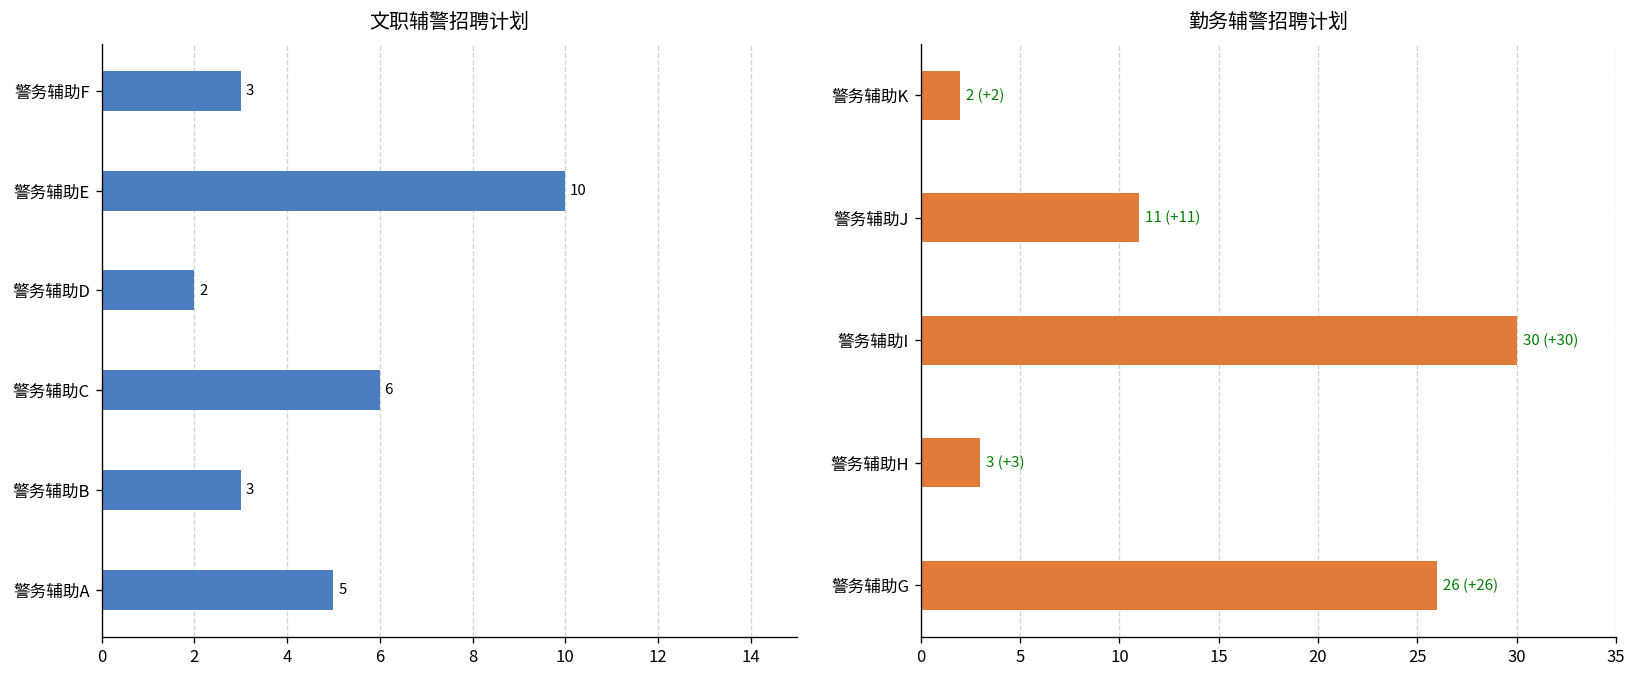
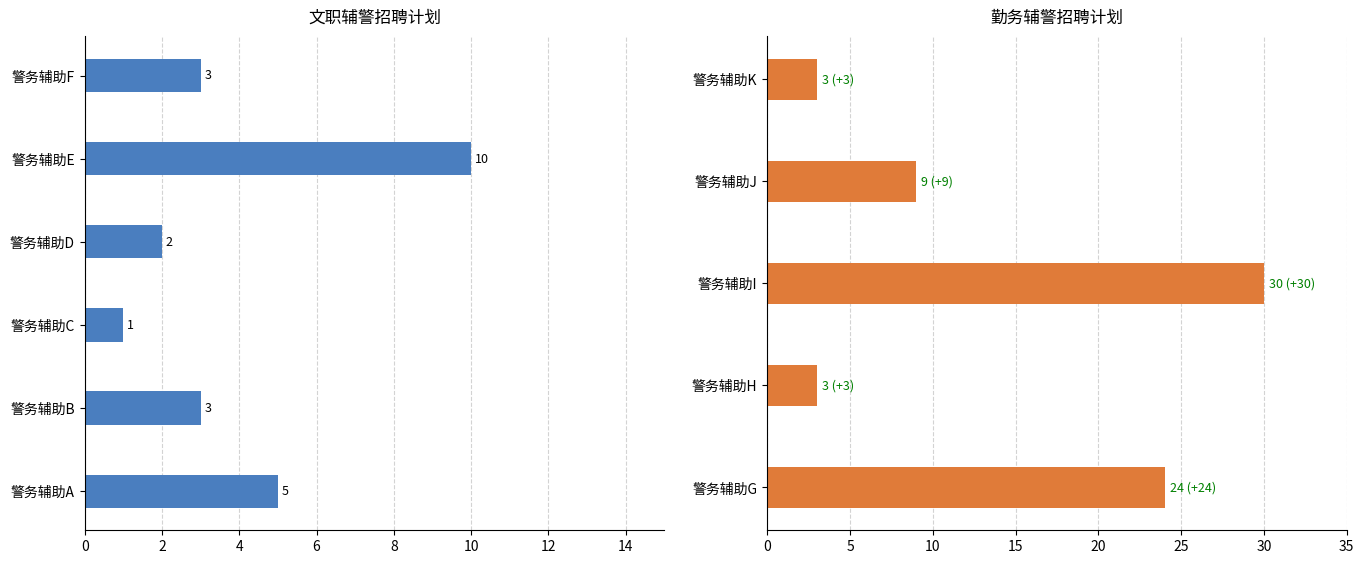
文职辅警招聘计划, 警务辅助C: 6 -> 1
勤务辅警招聘计划, 警务辅助K: 2 (+2) -> 3 (+3)
勤务辅警招聘计划, 警务辅助J: 11 (+11) -> 9 (+9)
勤务辅警招聘计划, 警务辅助G: 26 (+26) -> 24 (+24)
